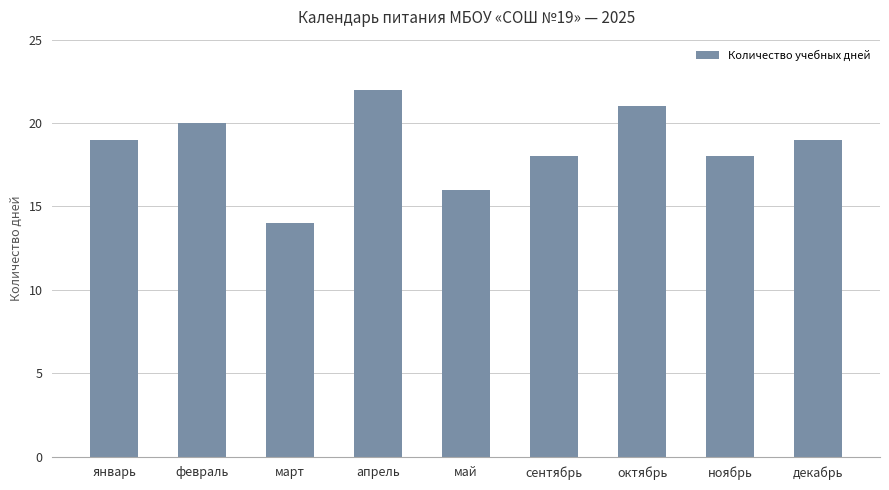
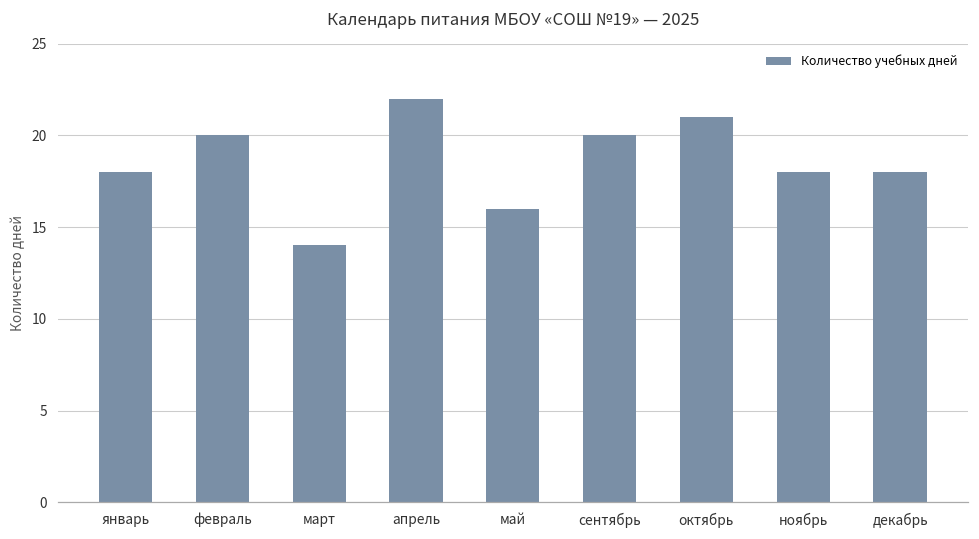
январь: 19 -> 18
сентябрь: 18 -> 20
декабрь: 19 -> 18
